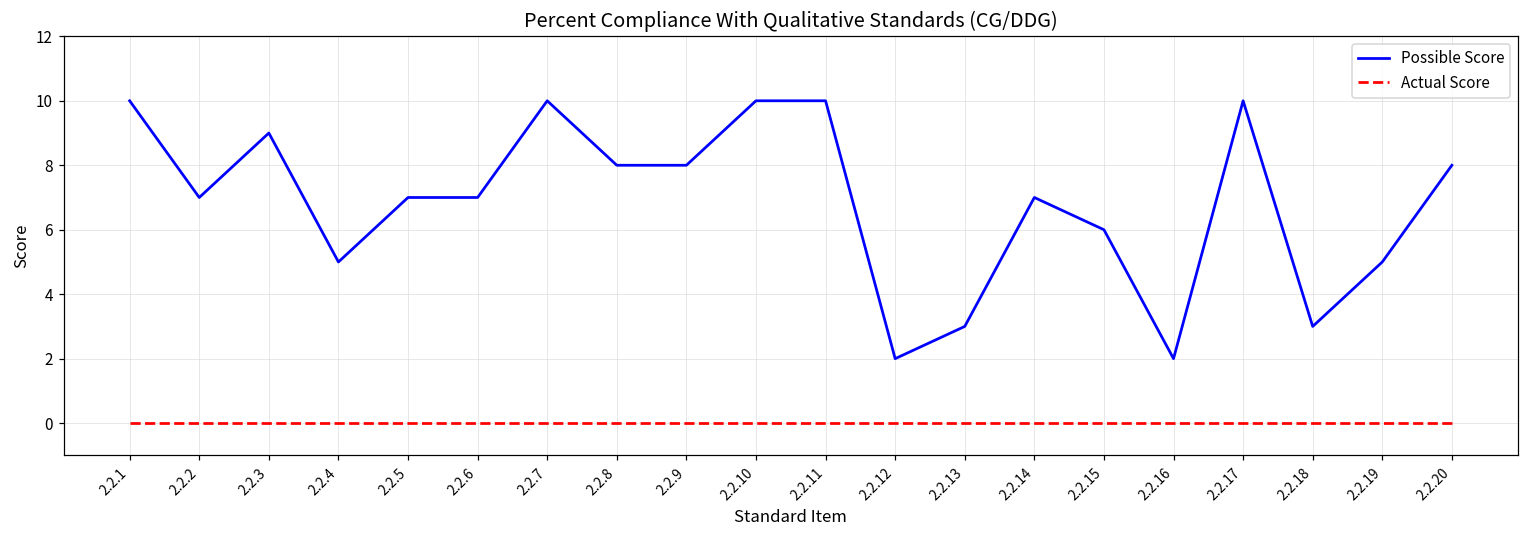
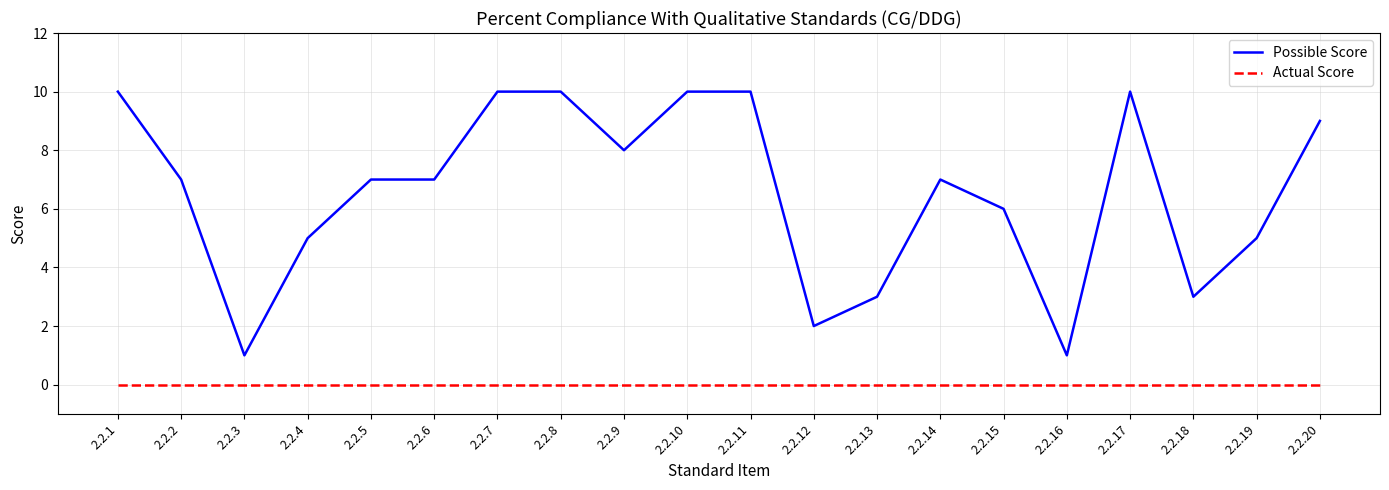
Possible Score, 2.2.3: 9 -> 1
Possible Score, 2.2.8: 8 -> 10
Possible Score, 2.2.16: 2 -> 1
Possible Score, 2.2.20: 8 -> 9
